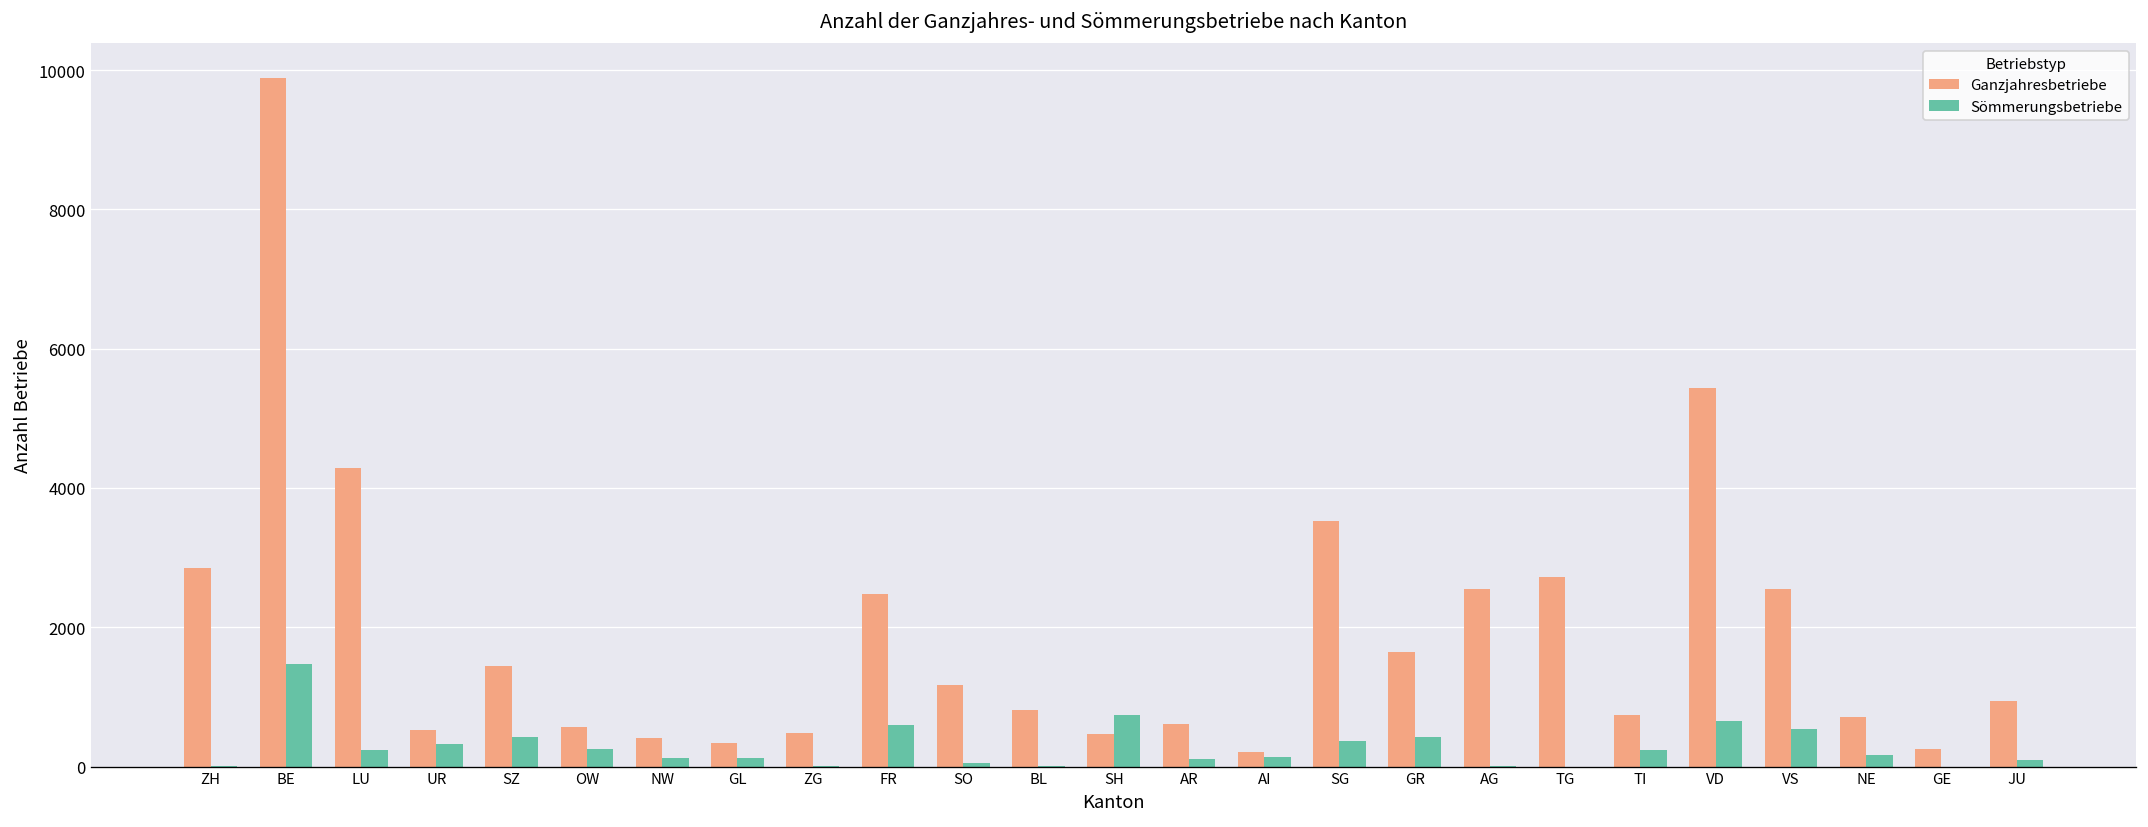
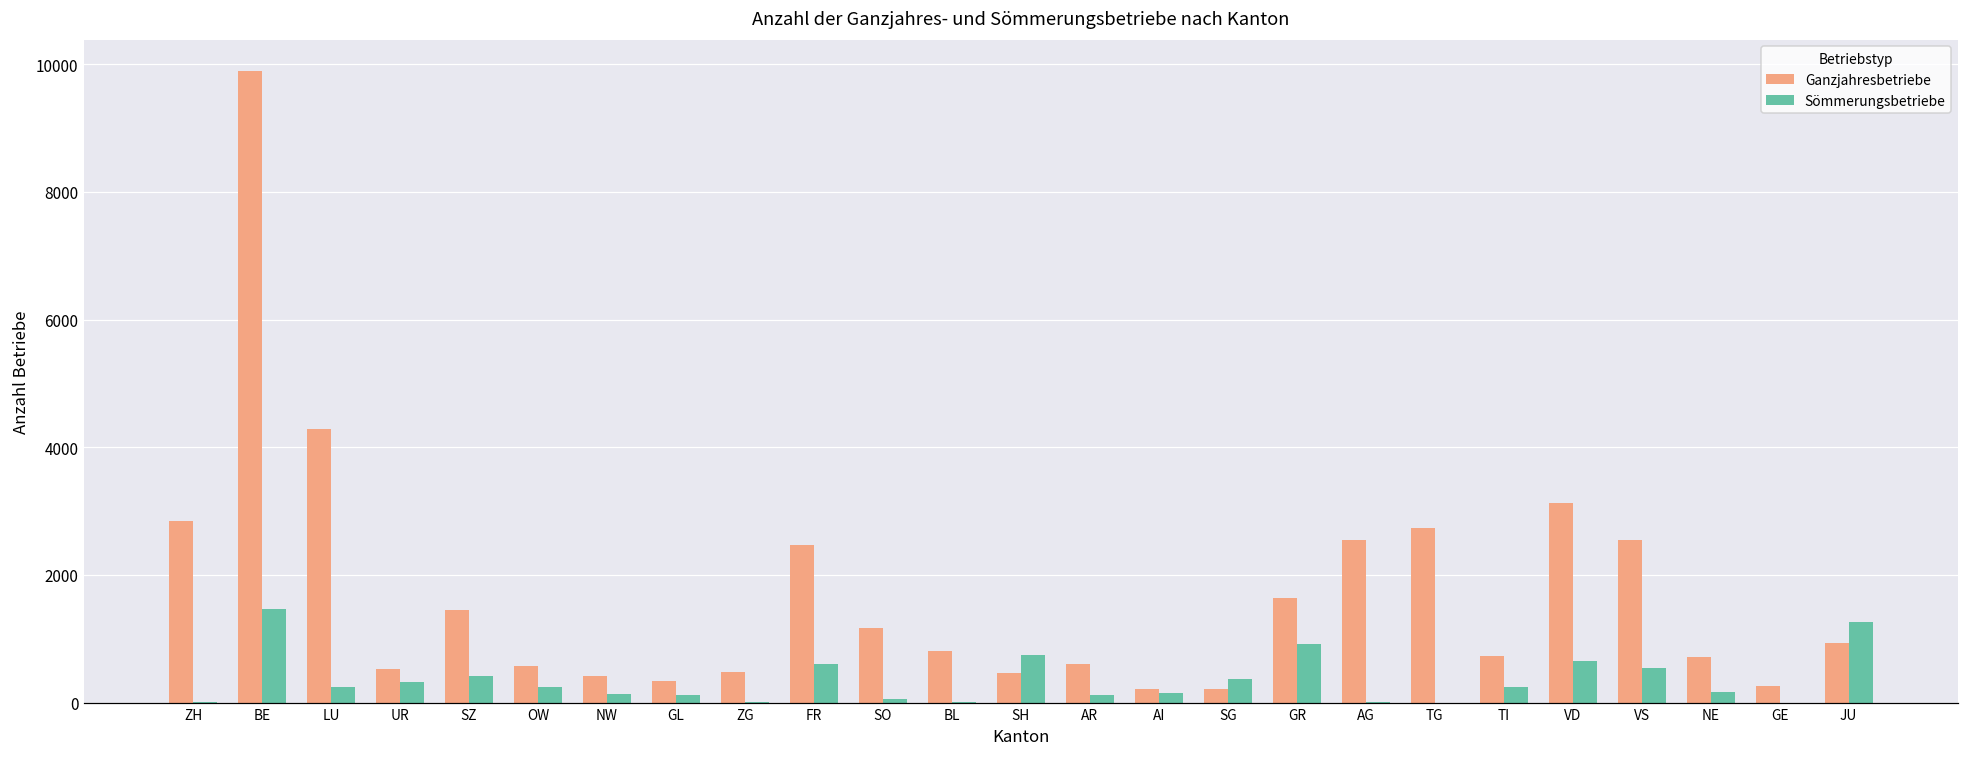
Ganzjahresbetriebe, SG: 3500 -> 200
Sömmerungsbetriebe, GR: 400 -> 900
Ganzjahresbetriebe, VD: 5400 -> 3100
Sömmerungsbetriebe, JU: 100 -> 1300
